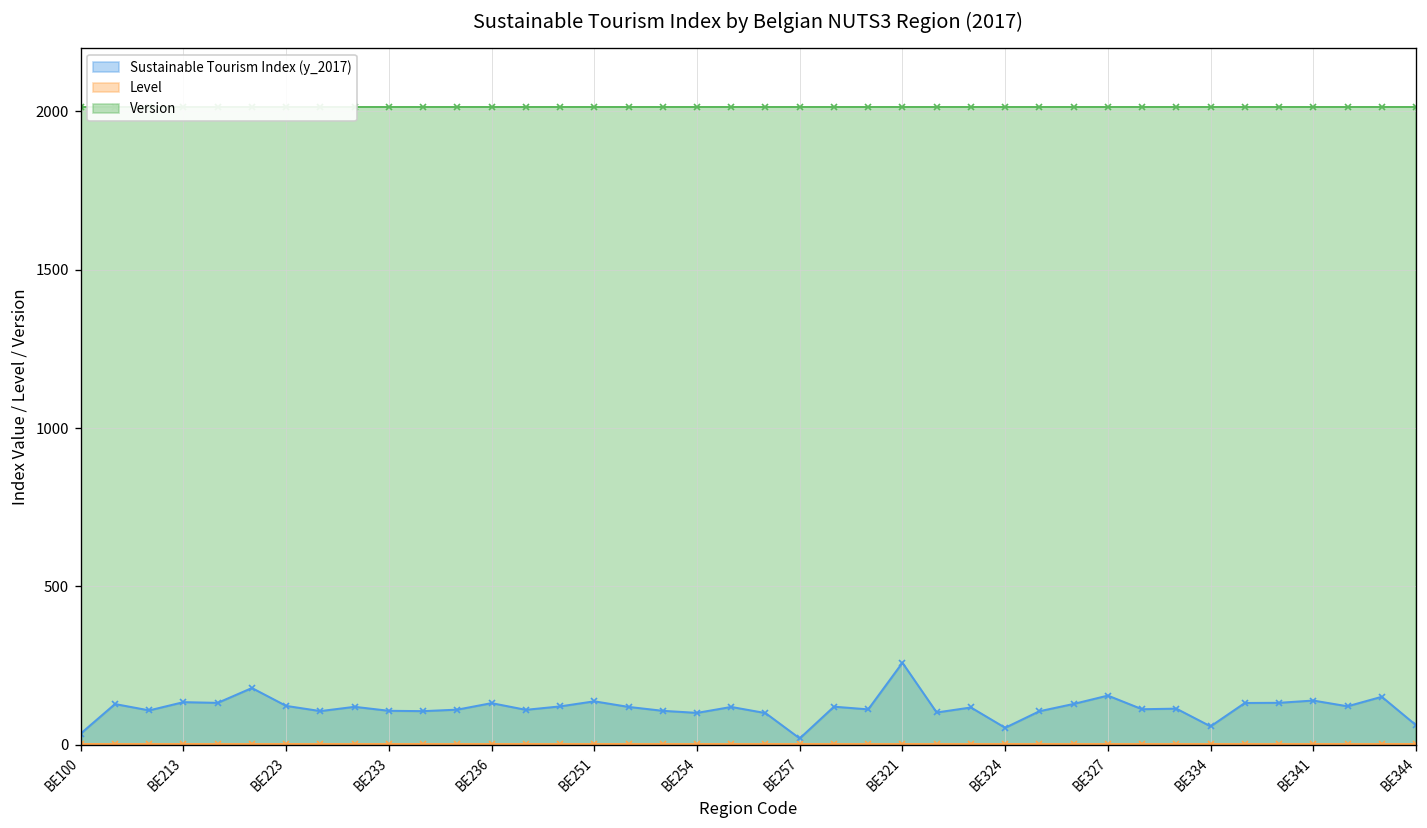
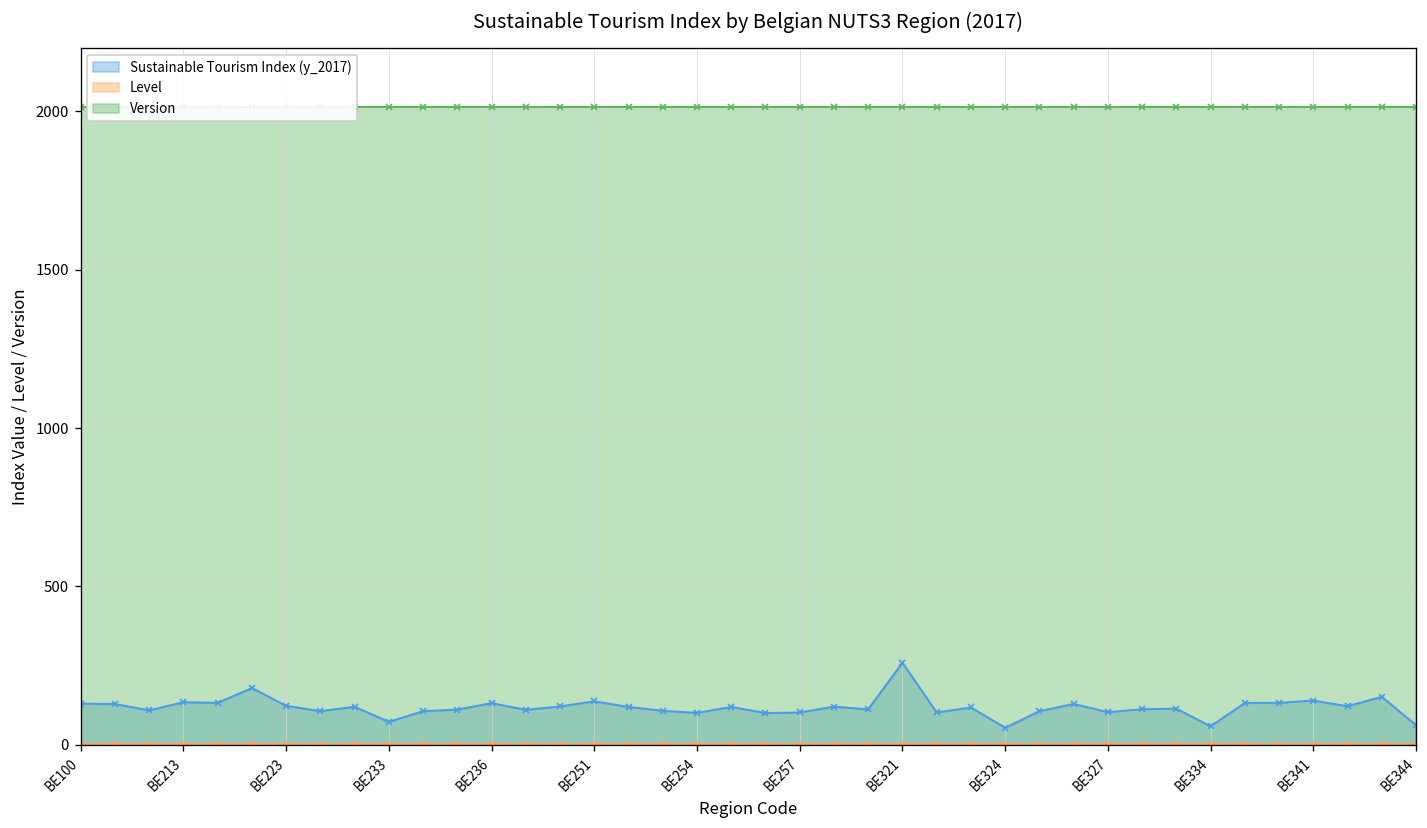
Sustainable Tourism Index (y_2017), BE100: 40 -> 130
Sustainable Tourism Index (y_2017), BE233: 110 -> 70
Sustainable Tourism Index (y_2017), BE257: 20 -> 100
Sustainable Tourism Index (y_2017), BE327: 160 -> 100
